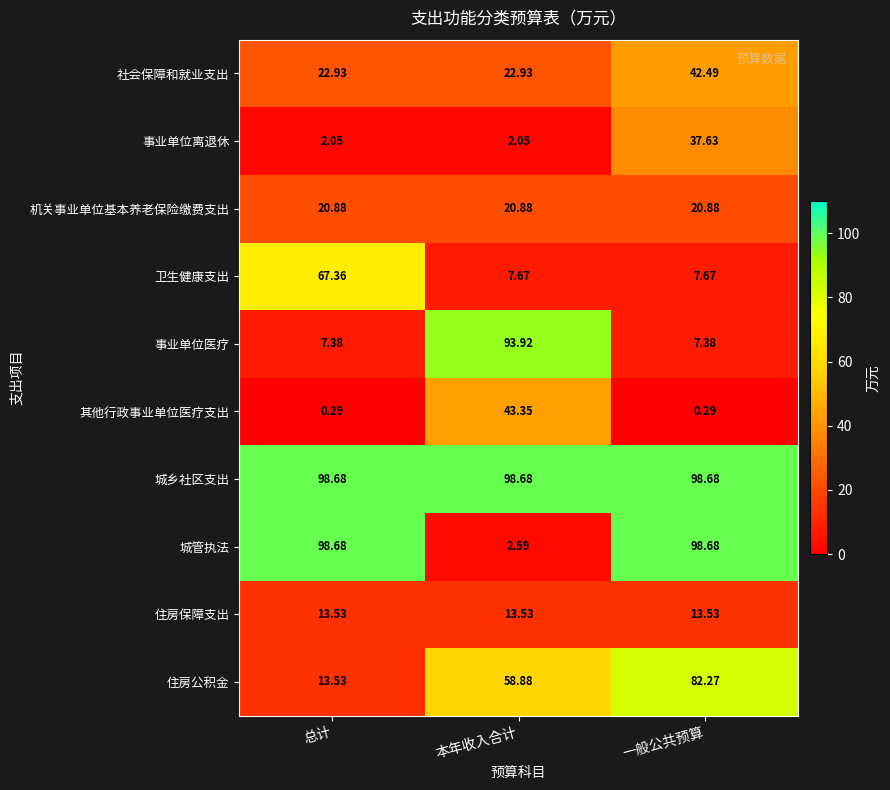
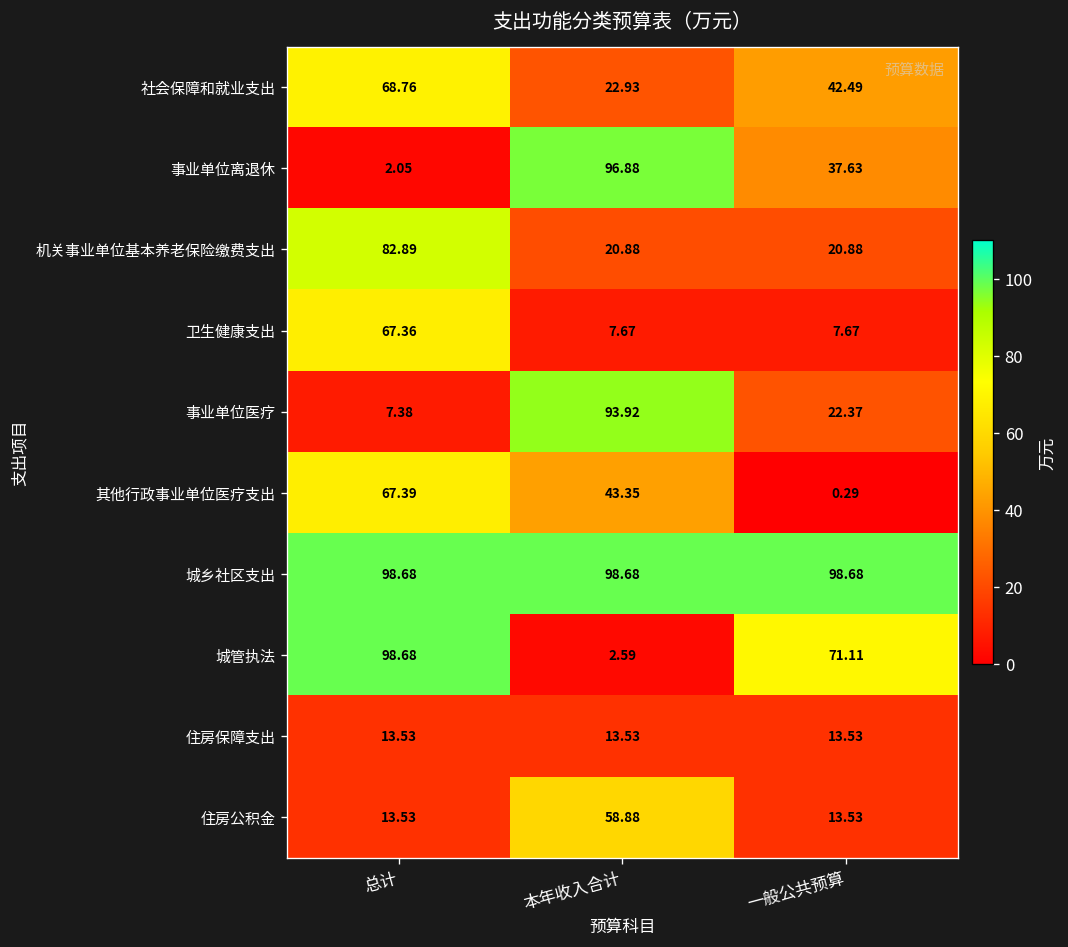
社会保障和就业支出, 总计: 22.93 -> 68.76
事业单位离退休, 本年收入合计: 2.05 -> 96.88
机关事业单位基本养老保险缴费支出, 总计: 20.88 -> 82.89
事业单位医疗, 一般公共预算: 7.38 -> 22.37
其他行政事业单位医疗支出, 总计: 0.29 -> 67.39
城管执法, 一般公共预算: 98.68 -> 71.11
住房公积金, 一般公共预算: 82.27 -> 13.53
